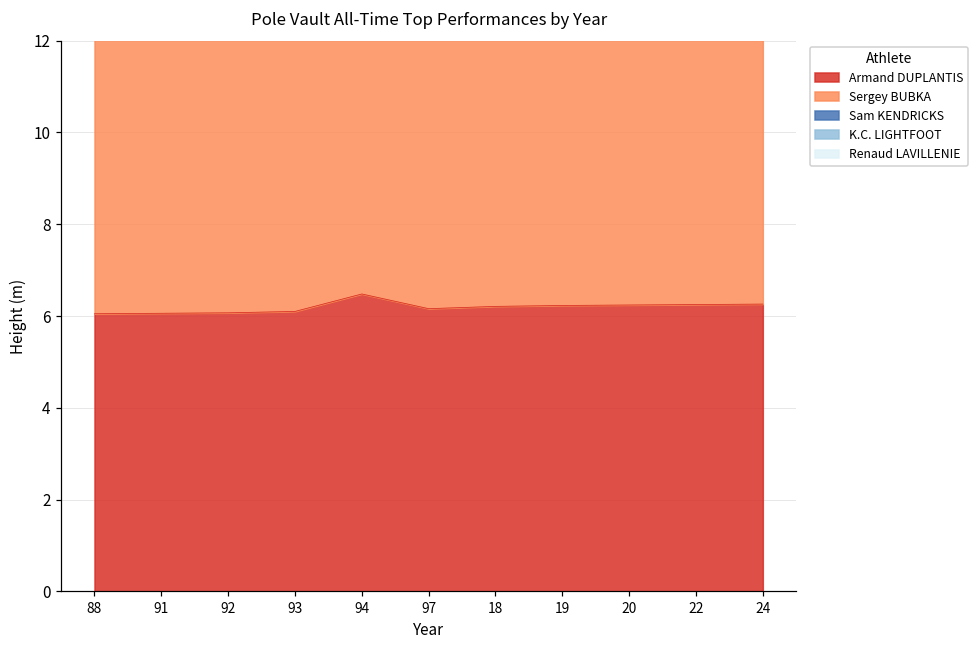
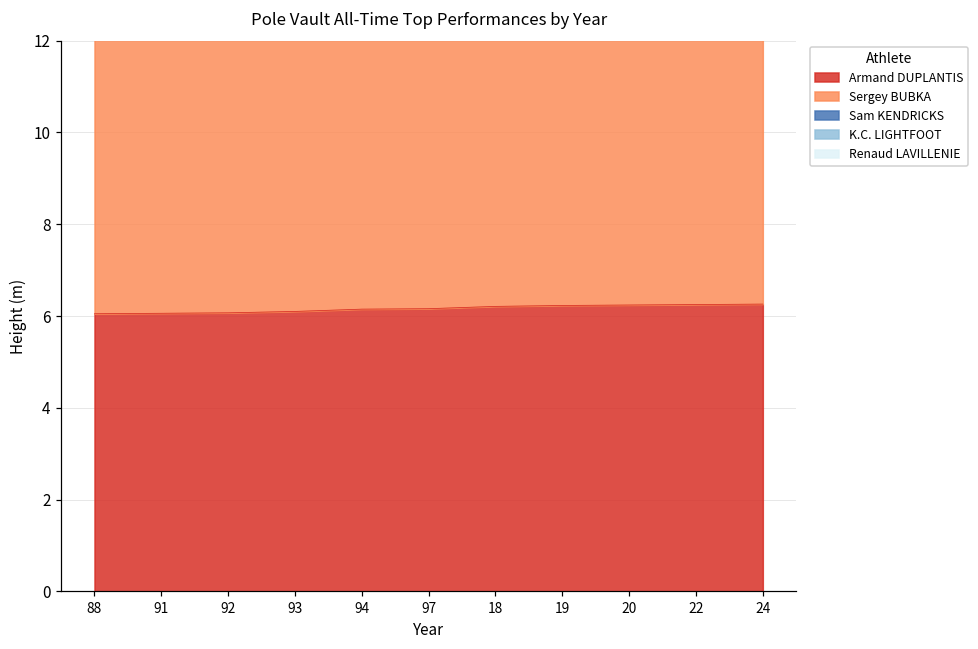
Armand DUPLANTIS, 94: 6.5 -> 6.2
